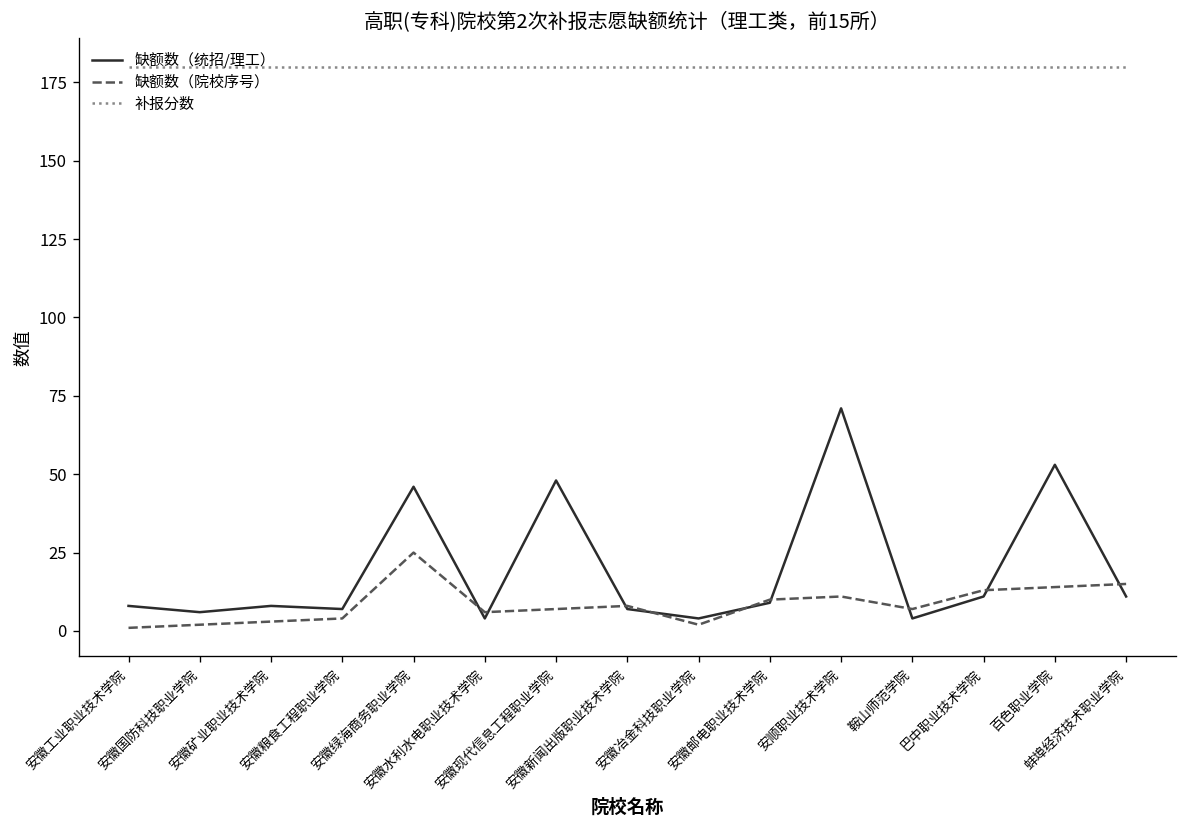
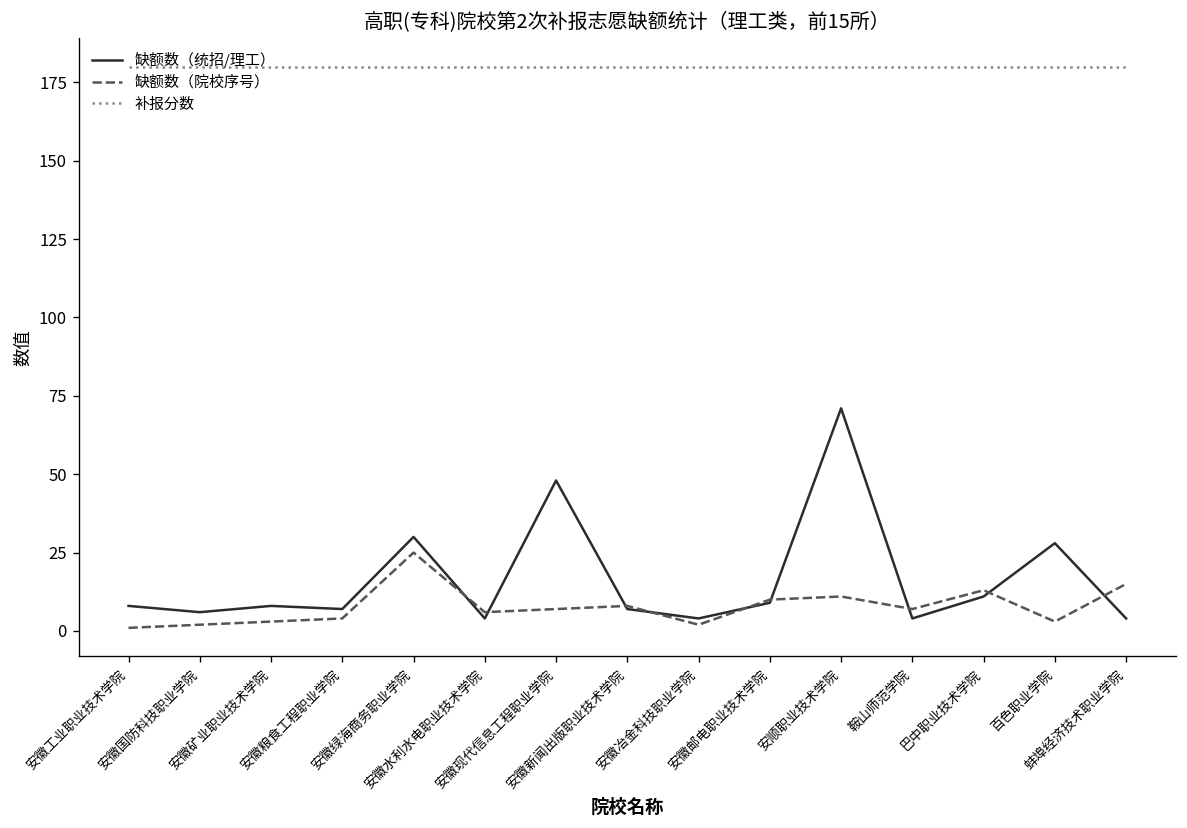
缺额数（统招/理工）, 安徽绿海商务职业学院: 46 -> 30
缺额数（统招/理工）, 百色职业学院: 53 -> 28
缺额数（院校序号）, 百色职业学院: 14 -> 3
缺额数（统招/理工）, 蚌埠经济技术职业学院: 11 -> 4
